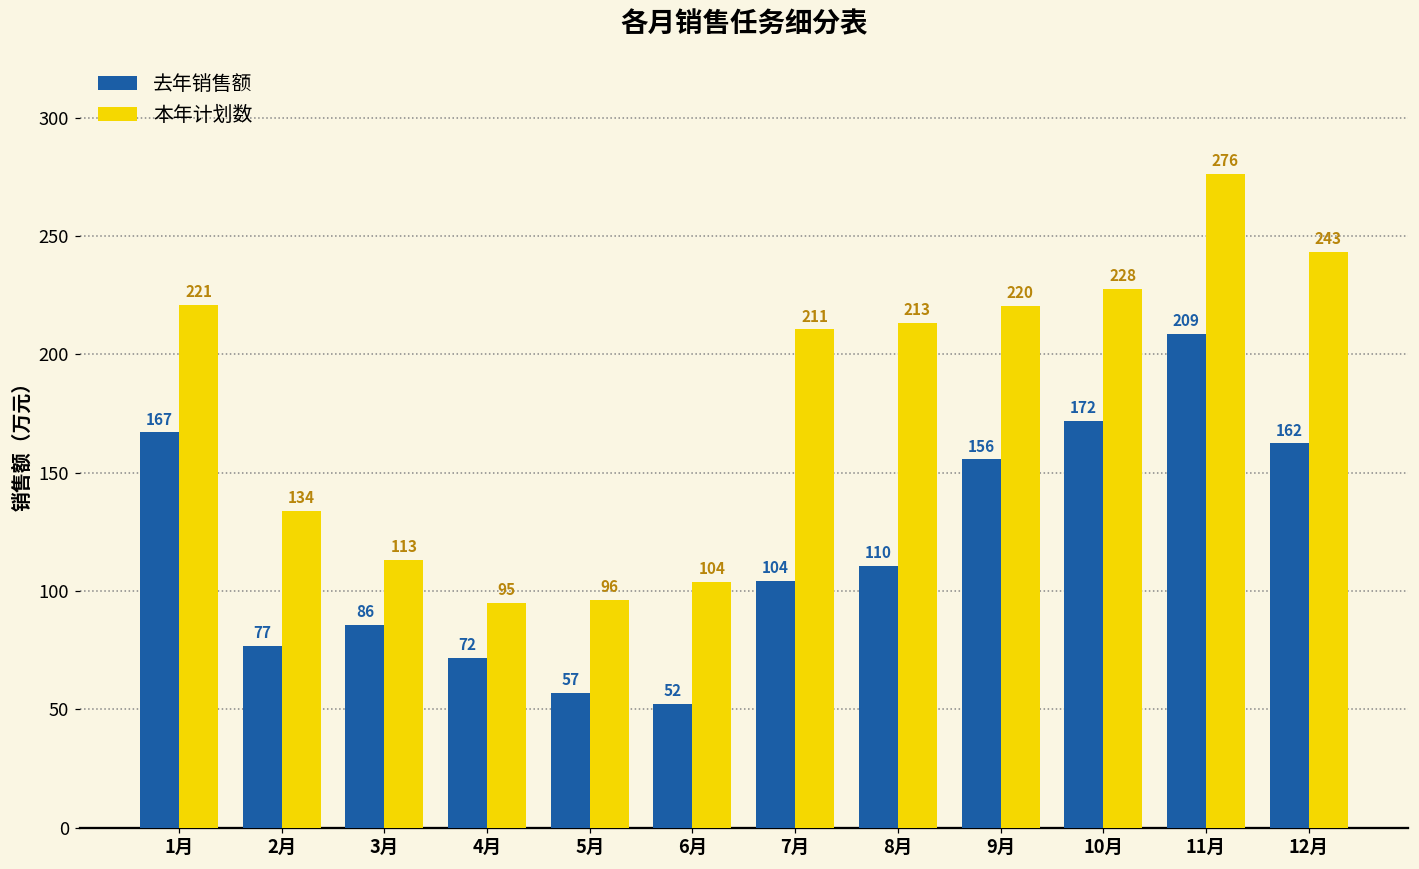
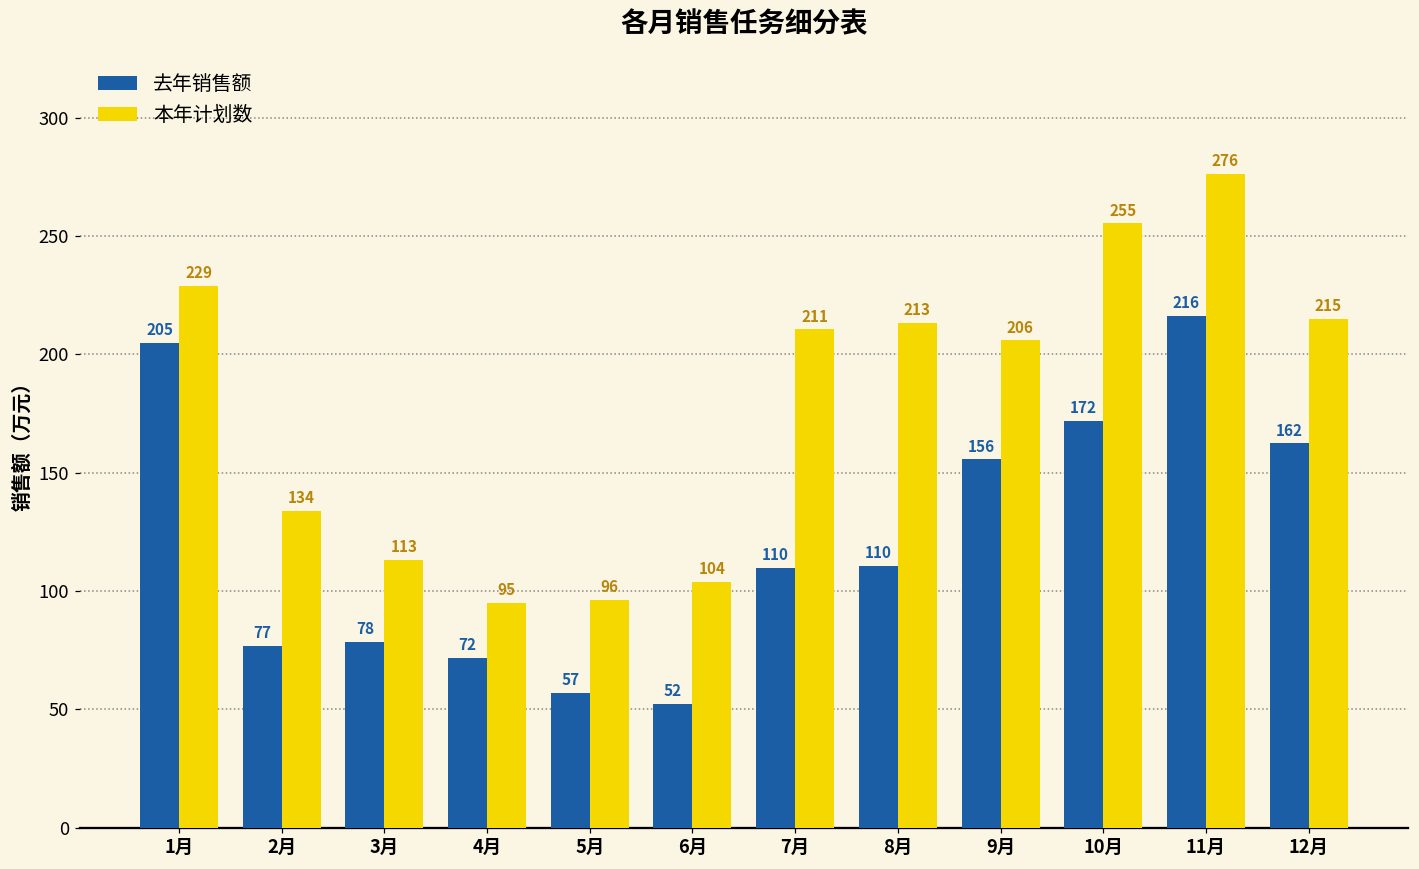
去年销售额, 1月: 167 -> 205
本年计划数, 1月: 221 -> 229
去年销售额, 3月: 86 -> 78
去年销售额, 7月: 104 -> 110
本年计划数, 9月: 220 -> 206
本年计划数, 10月: 228 -> 255
去年销售额, 11月: 209 -> 216
本年计划数, 12月: 243 -> 215
